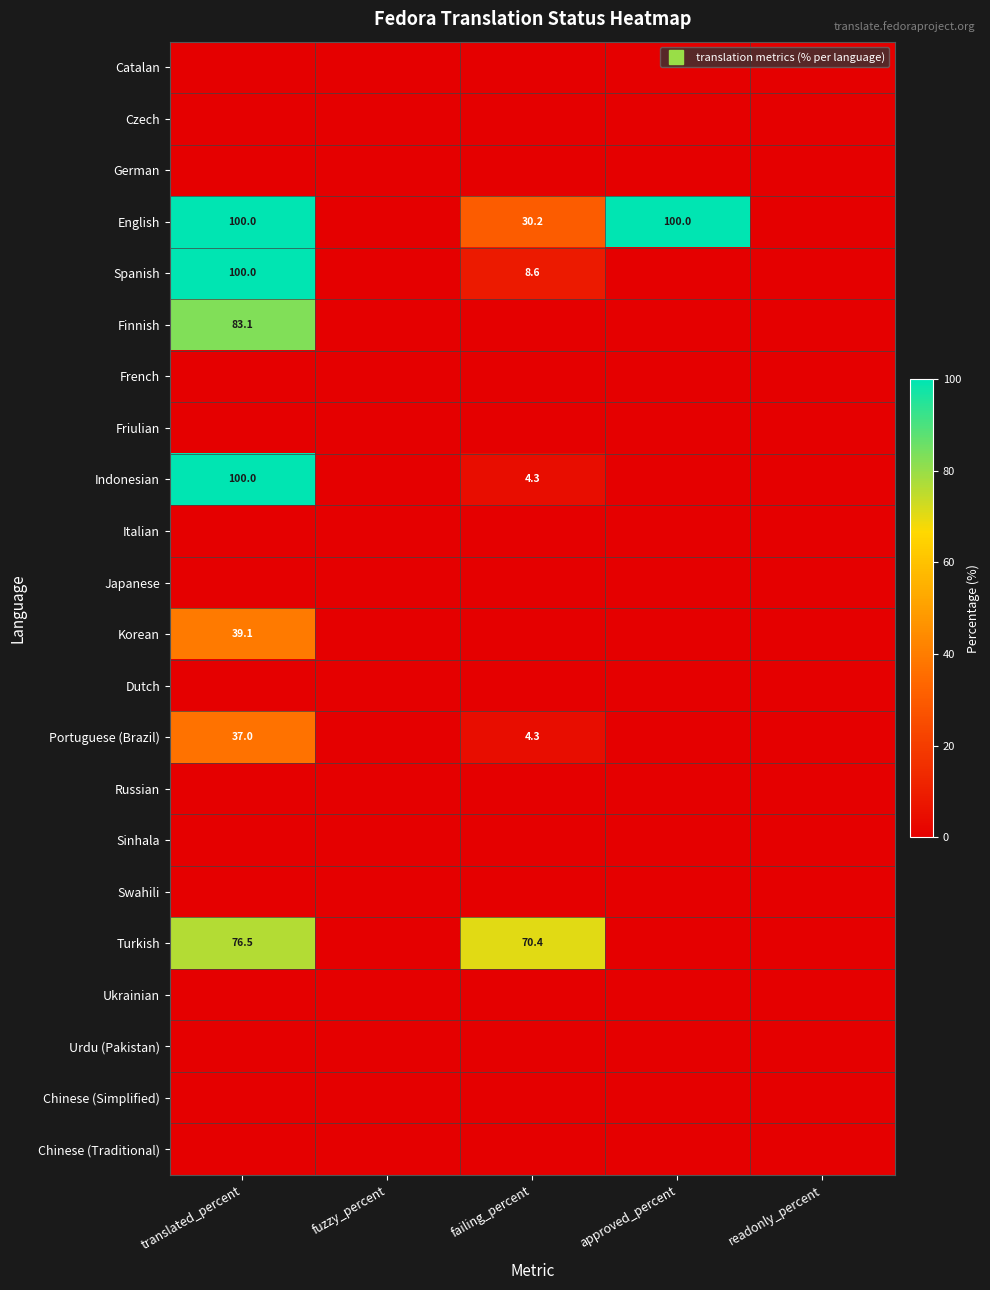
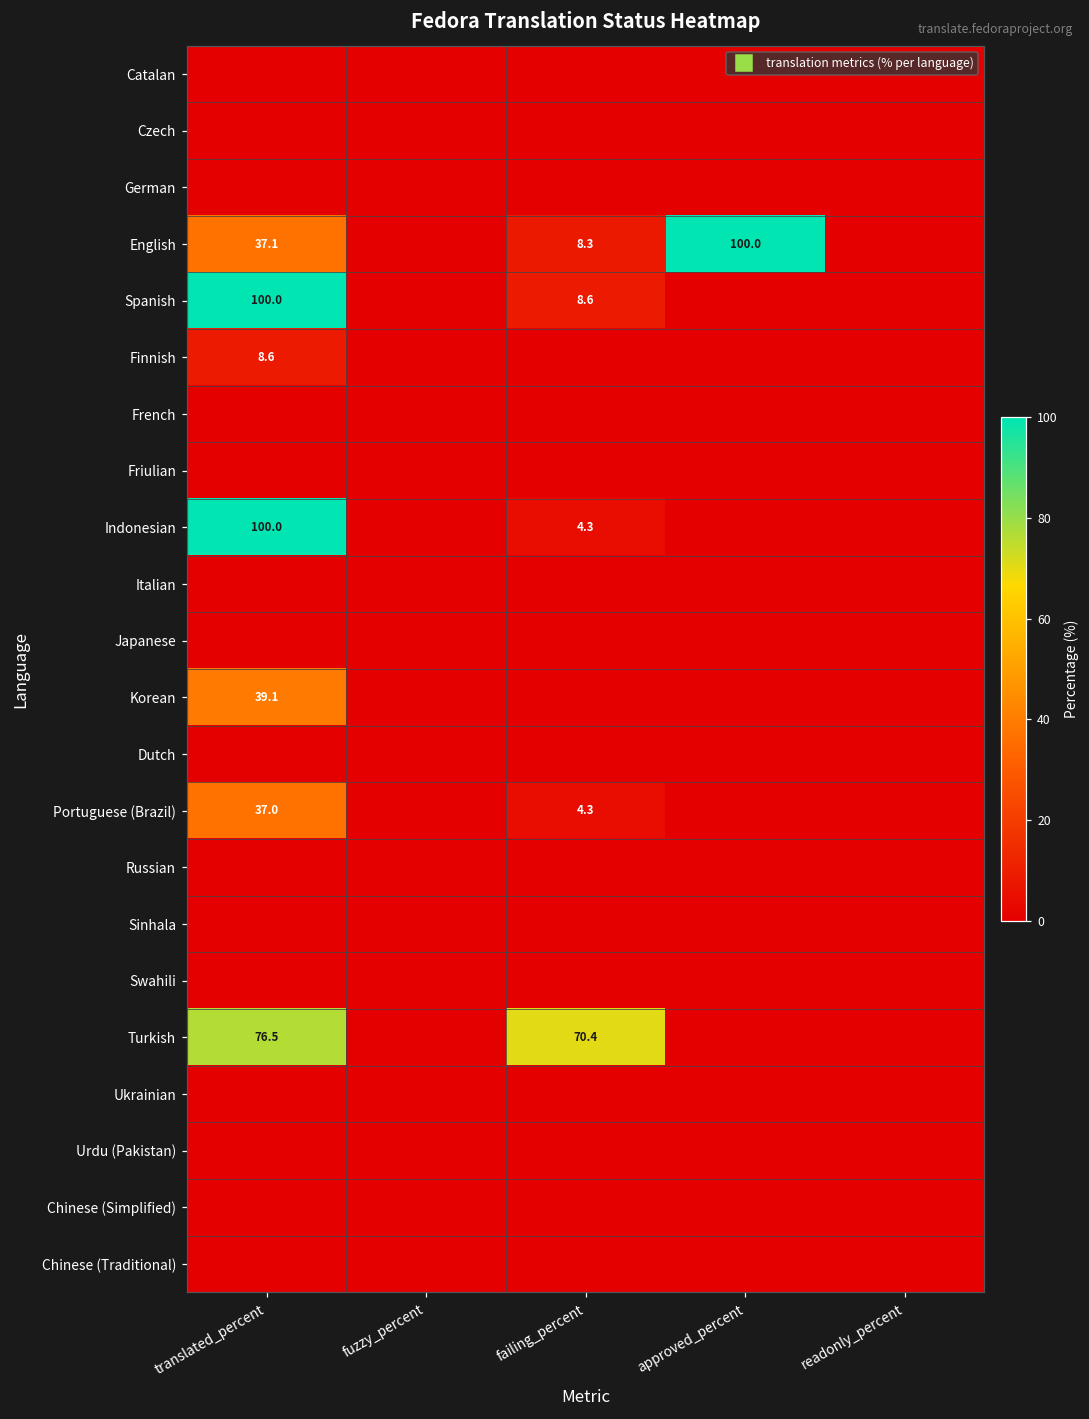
English, translated_percent: 100.0 -> 37.1
English, failing_percent: 30.2 -> 8.3
Finnish, translated_percent: 83.1 -> 8.6
